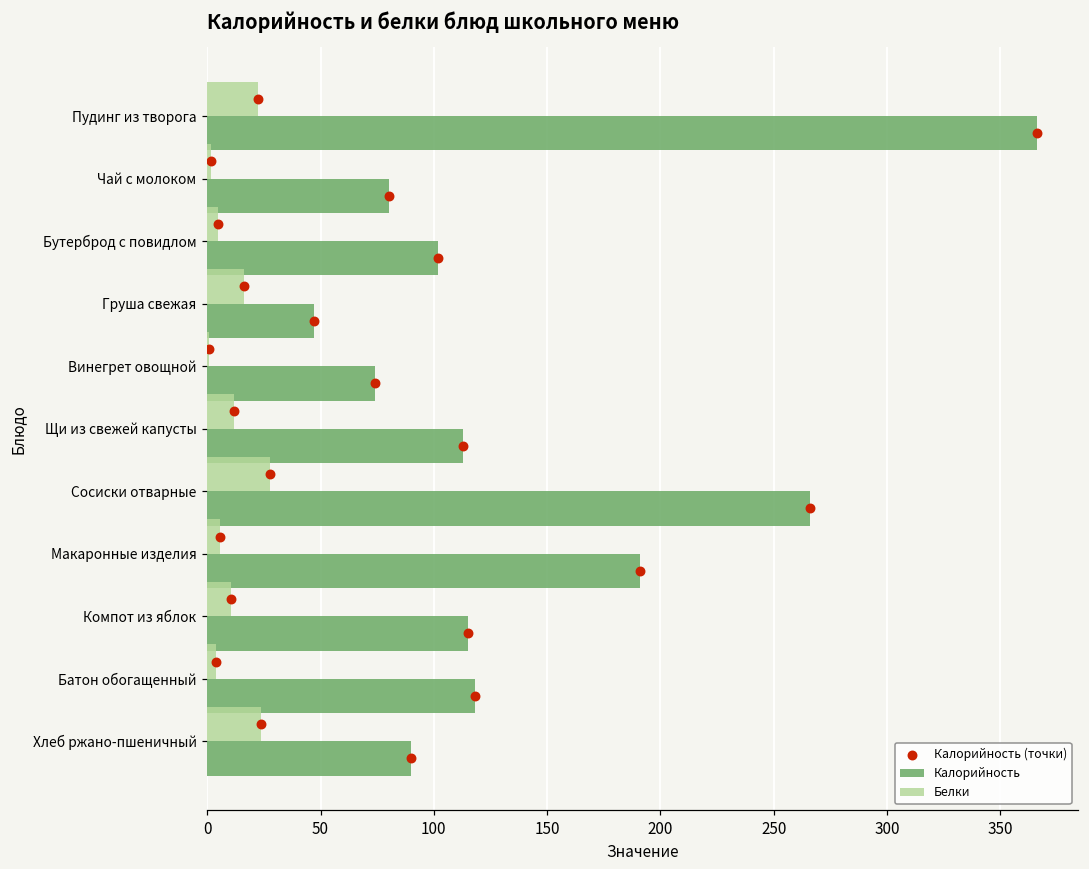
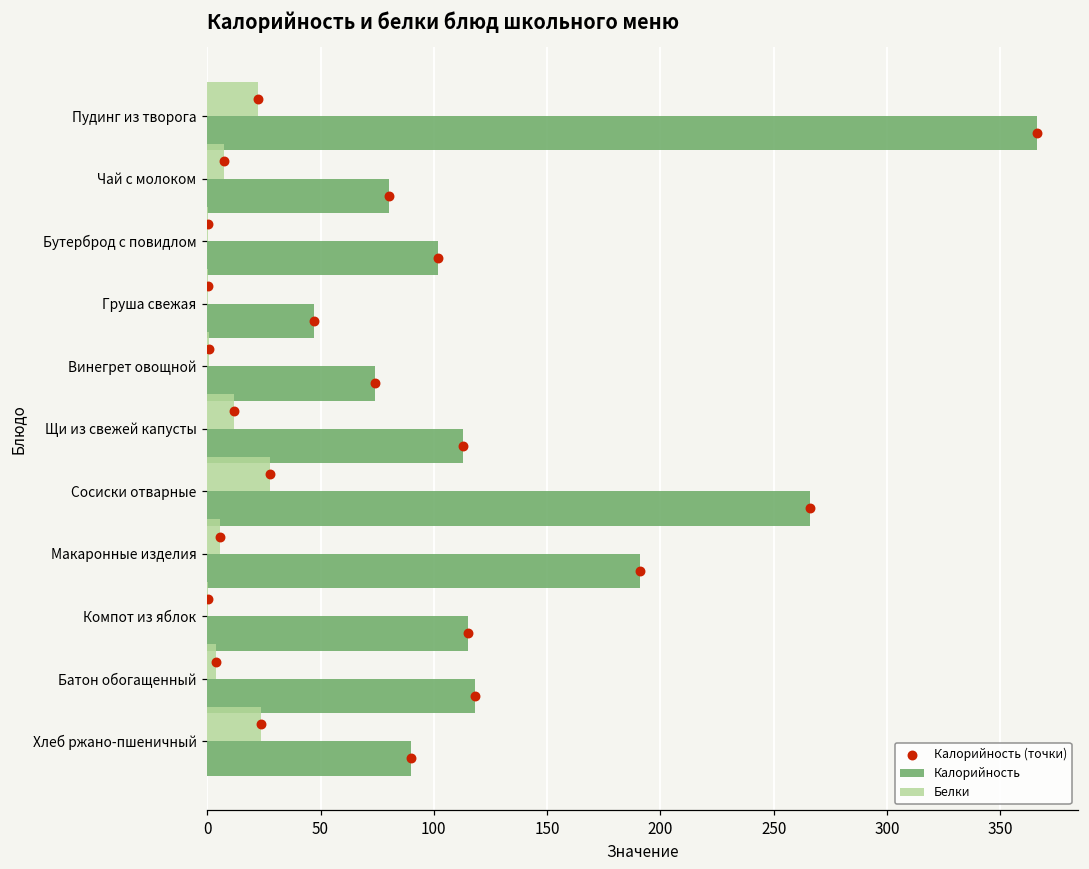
Белки, Чай с молоком: 2 -> 8
Белки, Бутерброд с повидлом: 5 -> 0
Белки, Груша свежая: 16 -> 0
Белки, Компот из яблок: 10 -> 0
